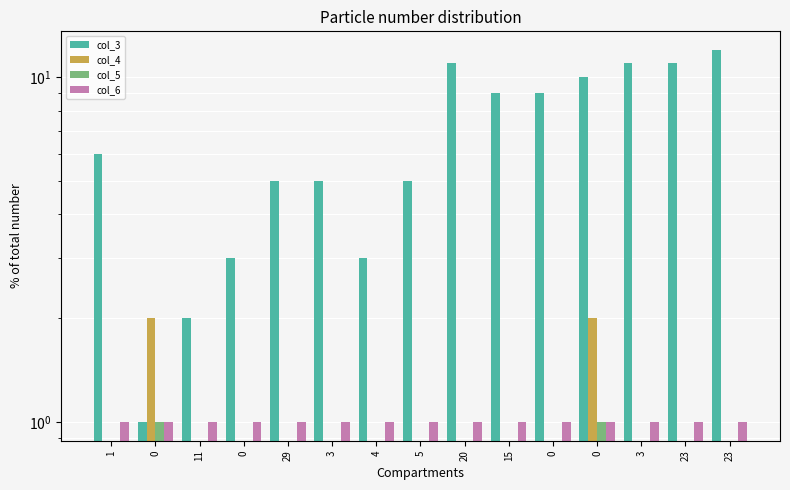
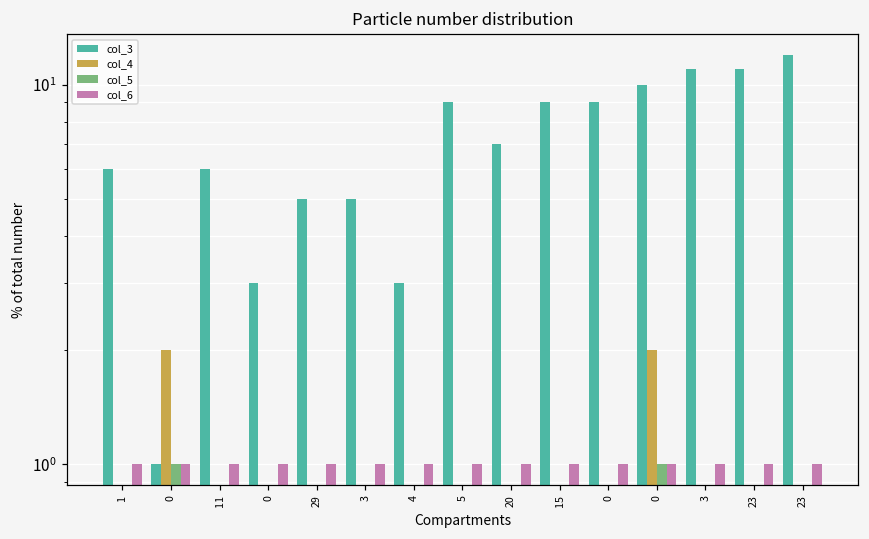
col_3, 11: 2 -> 6
col_3, 5: 5 -> 9
col_3, 20: 11 -> 7
